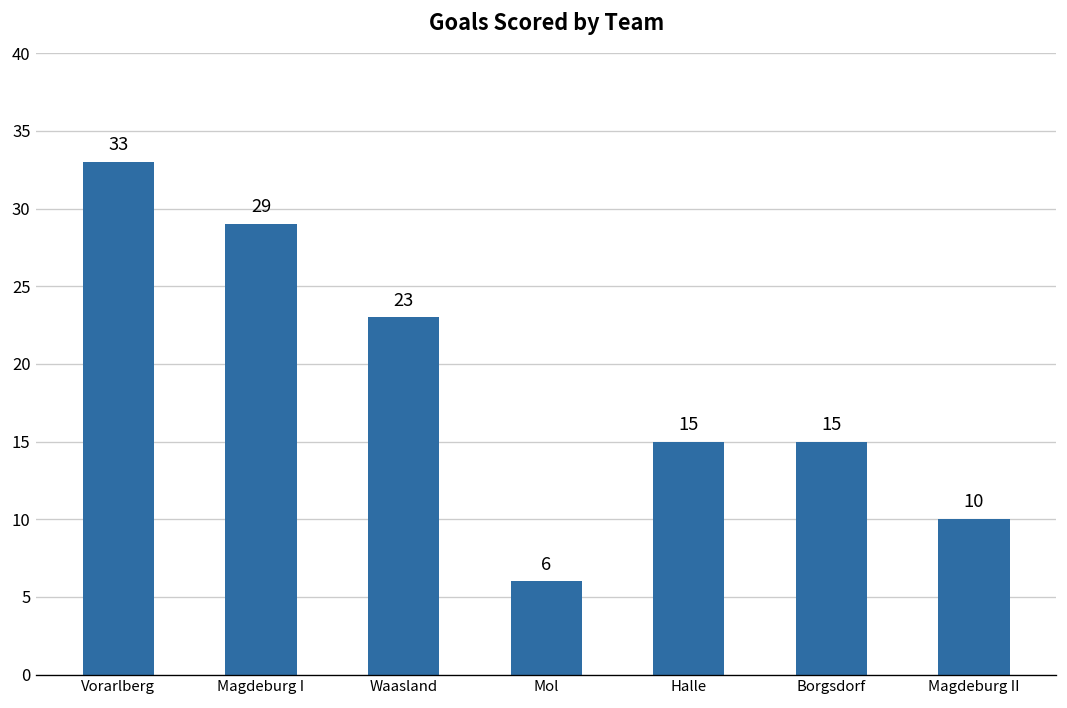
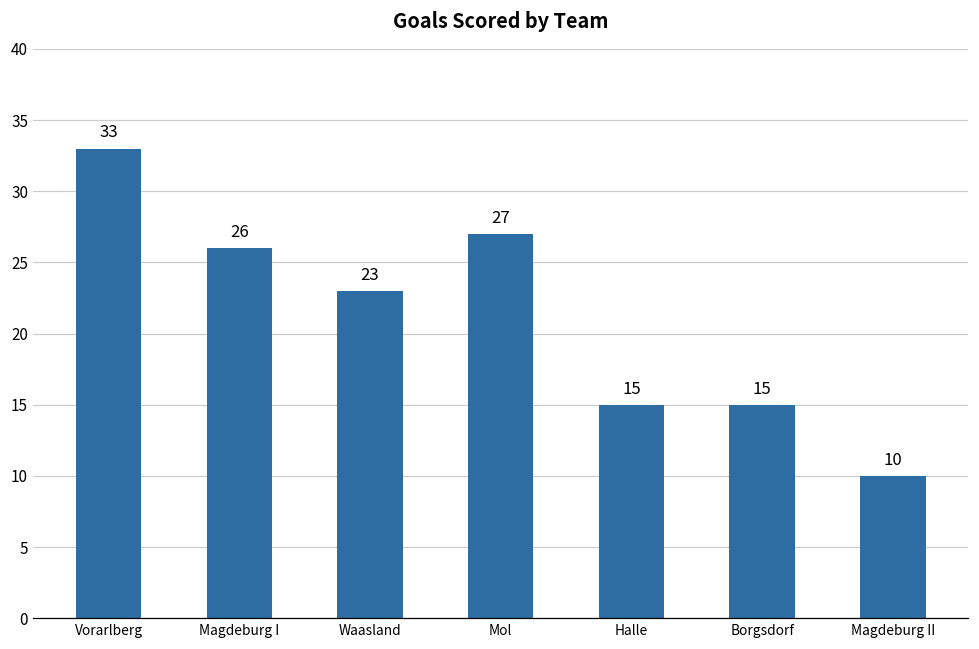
Magdeburg I: 29 -> 26
Mol: 6 -> 27
